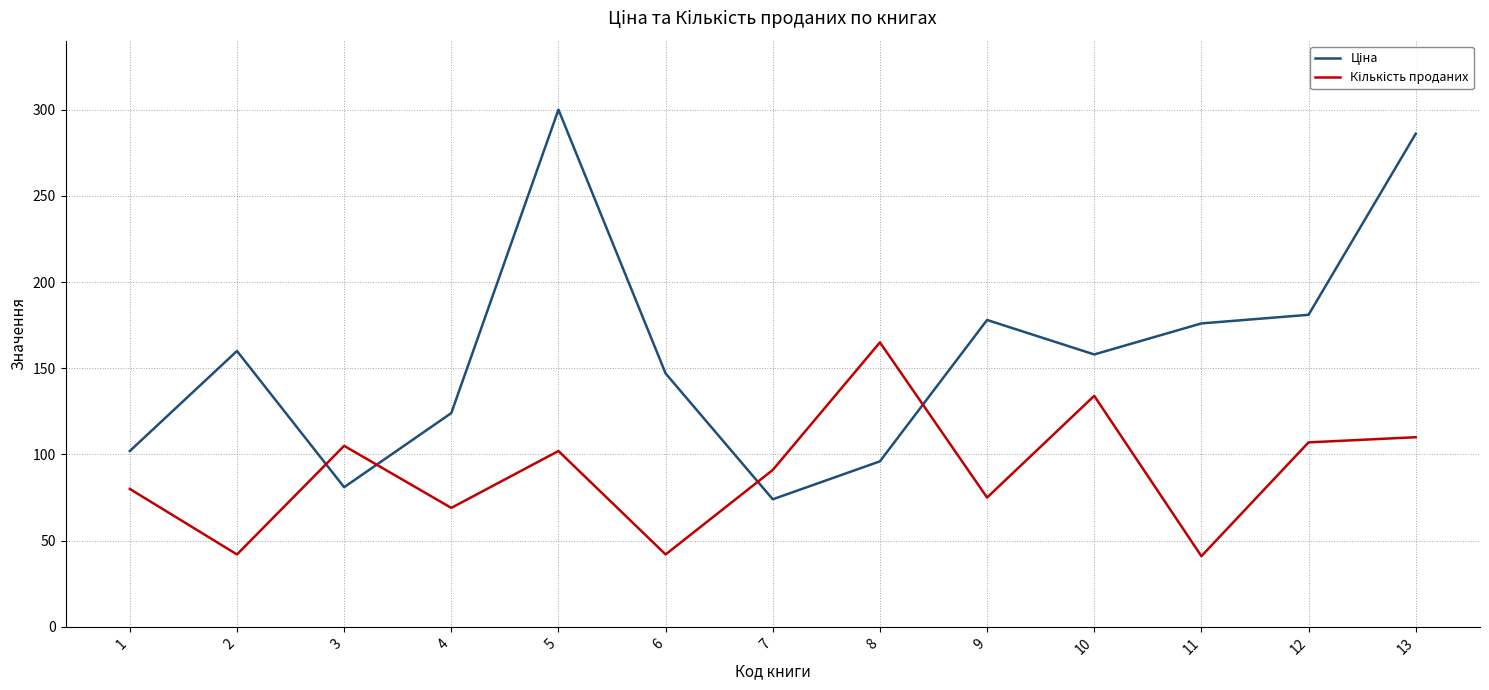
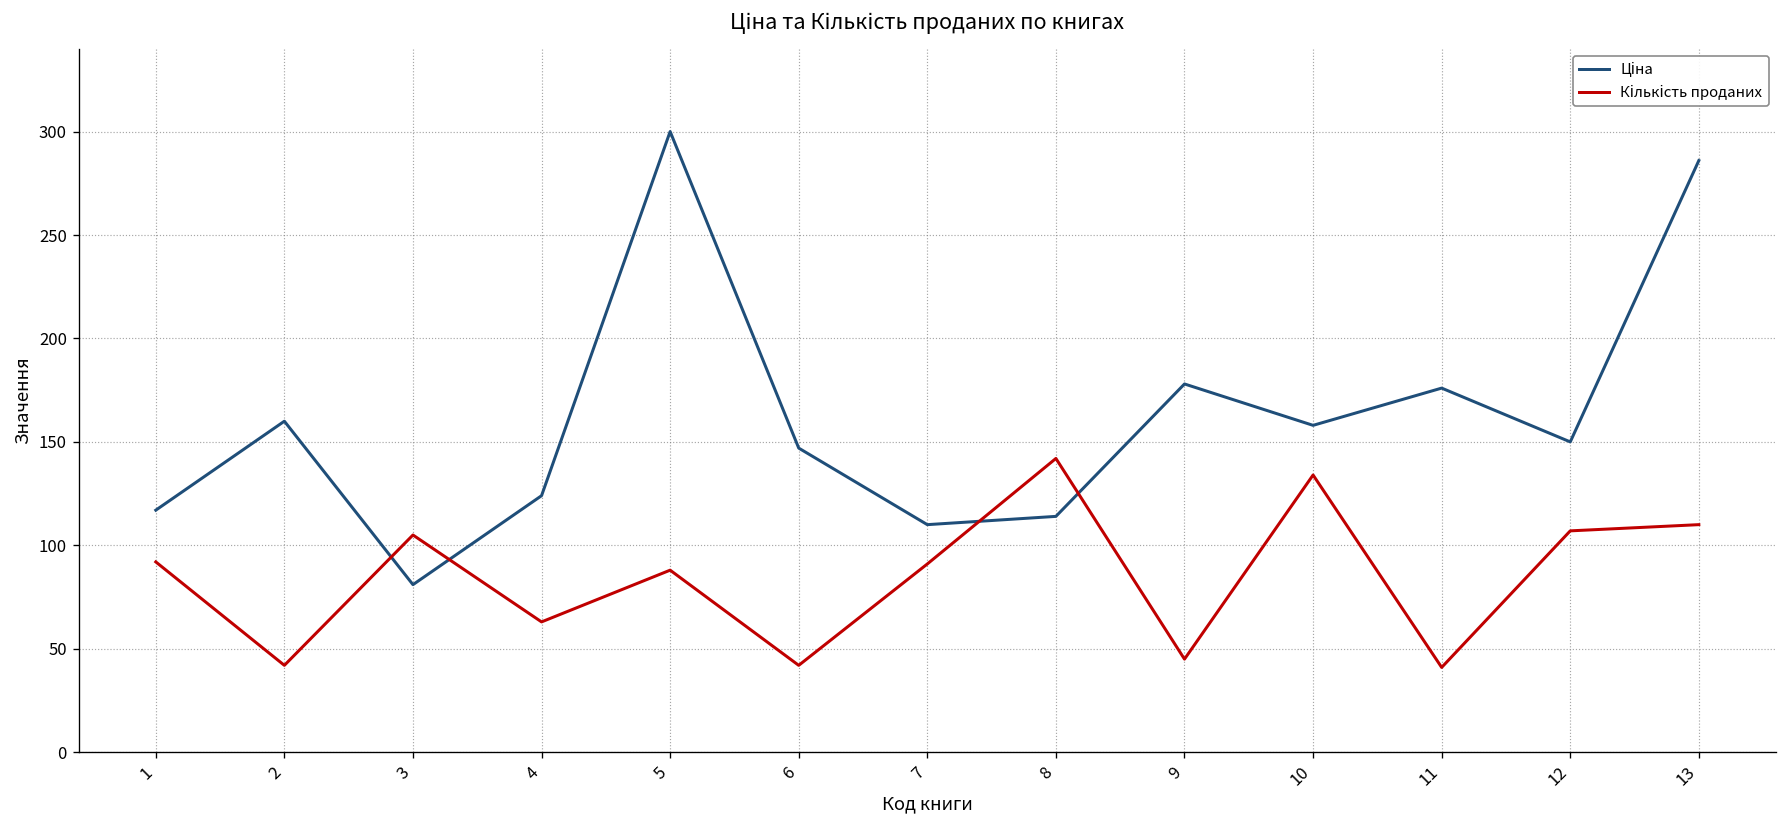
Ціна, 1: 102 -> 117
Кількість проданих, 1: 80 -> 92
Кількість проданих, 4: 69 -> 63
Кількість проданих, 5: 102 -> 88
Ціна, 7: 74 -> 110
Ціна, 8: 96 -> 114
Кількість проданих, 8: 165 -> 142
Кількість проданих, 9: 75 -> 45
Ціна, 12: 181 -> 150
